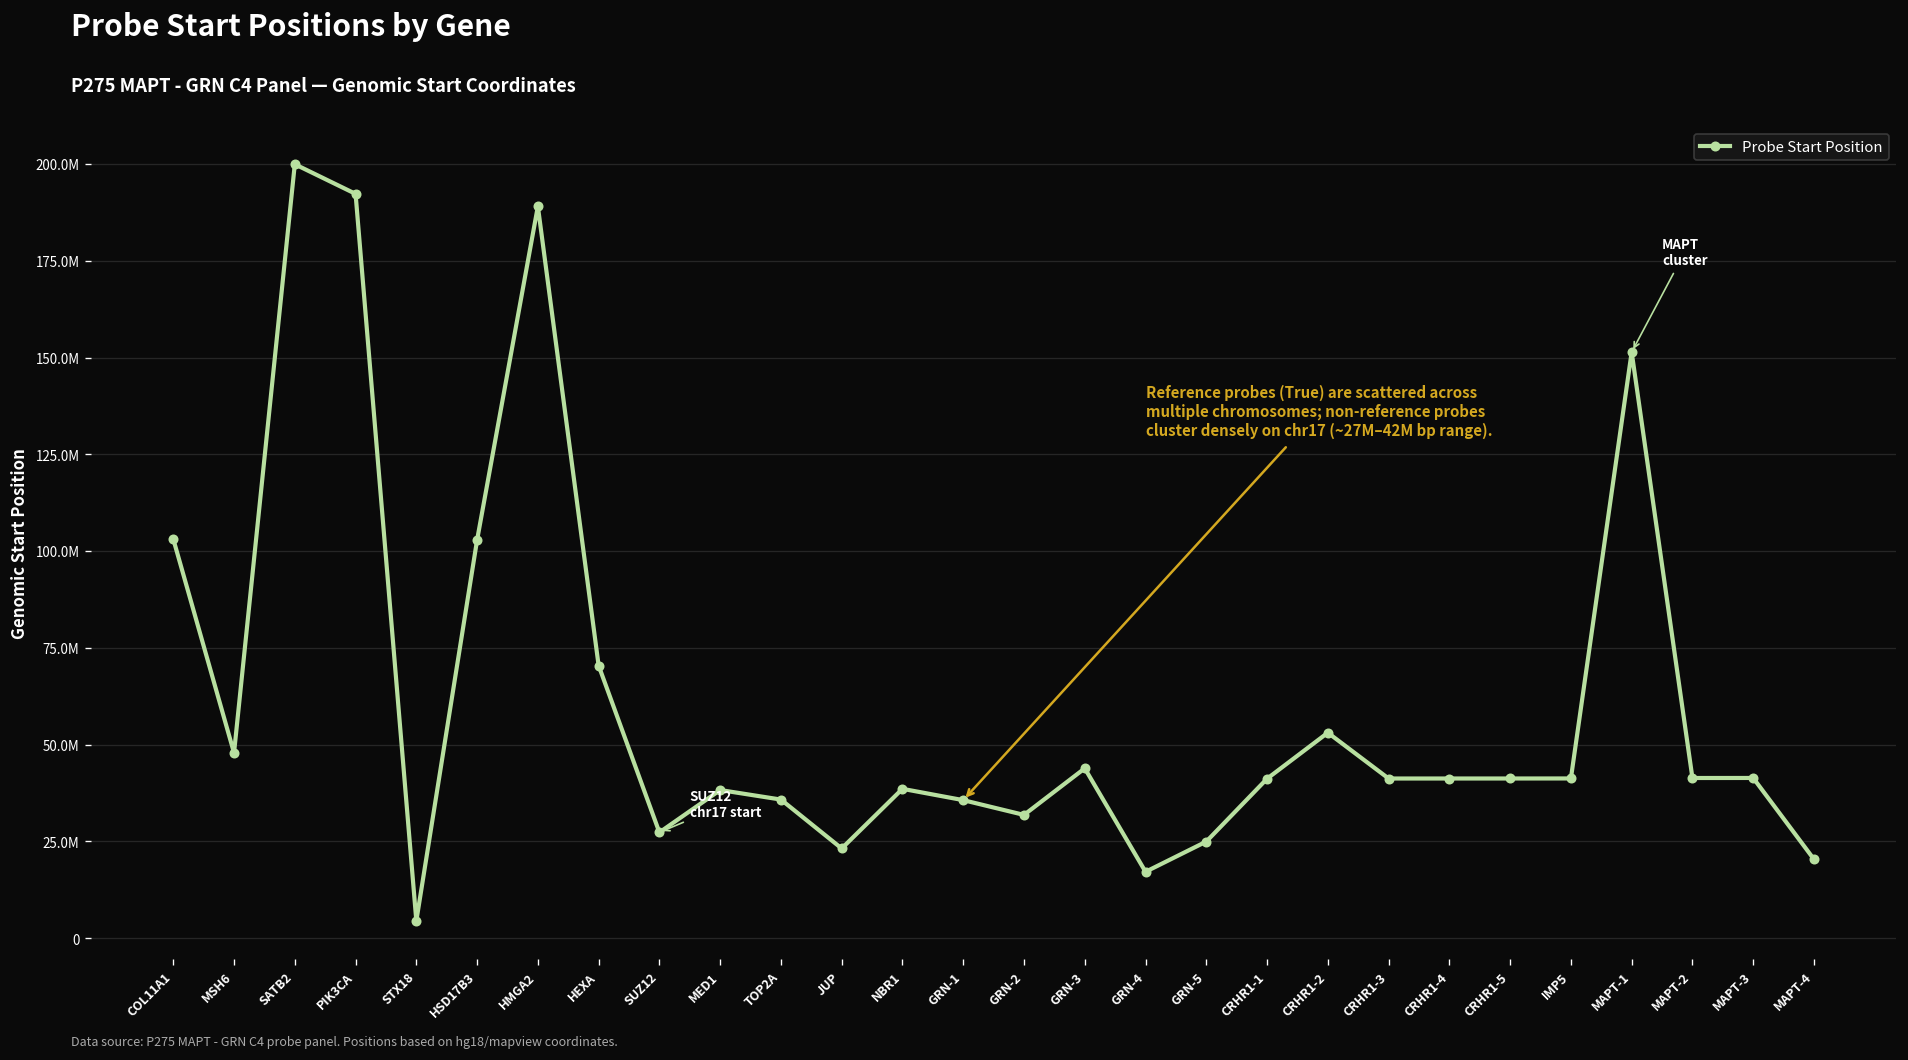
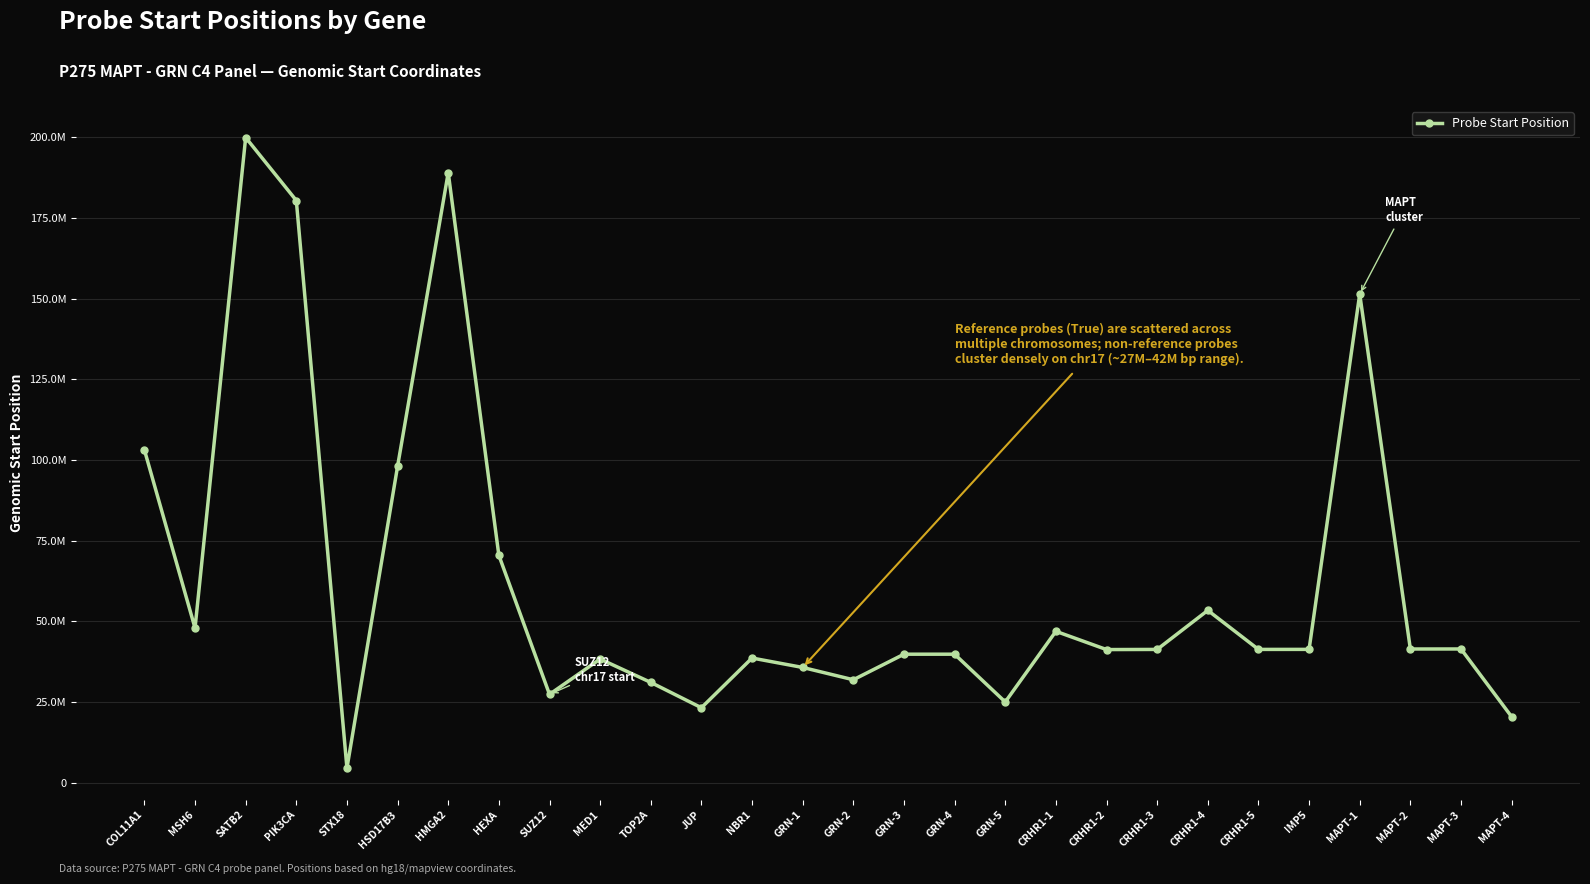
PIK3CA: 192000000 -> 180000000
HSD17B3: 103000000 -> 98000000
TOP2A: 36000000 -> 31000000
GRN-3: 44000000 -> 40000000
GRN-4: 17000000 -> 40000000
CRHR1-1: 41000000 -> 47000000
CRHR1-2: 53000000 -> 41000000
CRHR1-4: 41000000 -> 53000000
